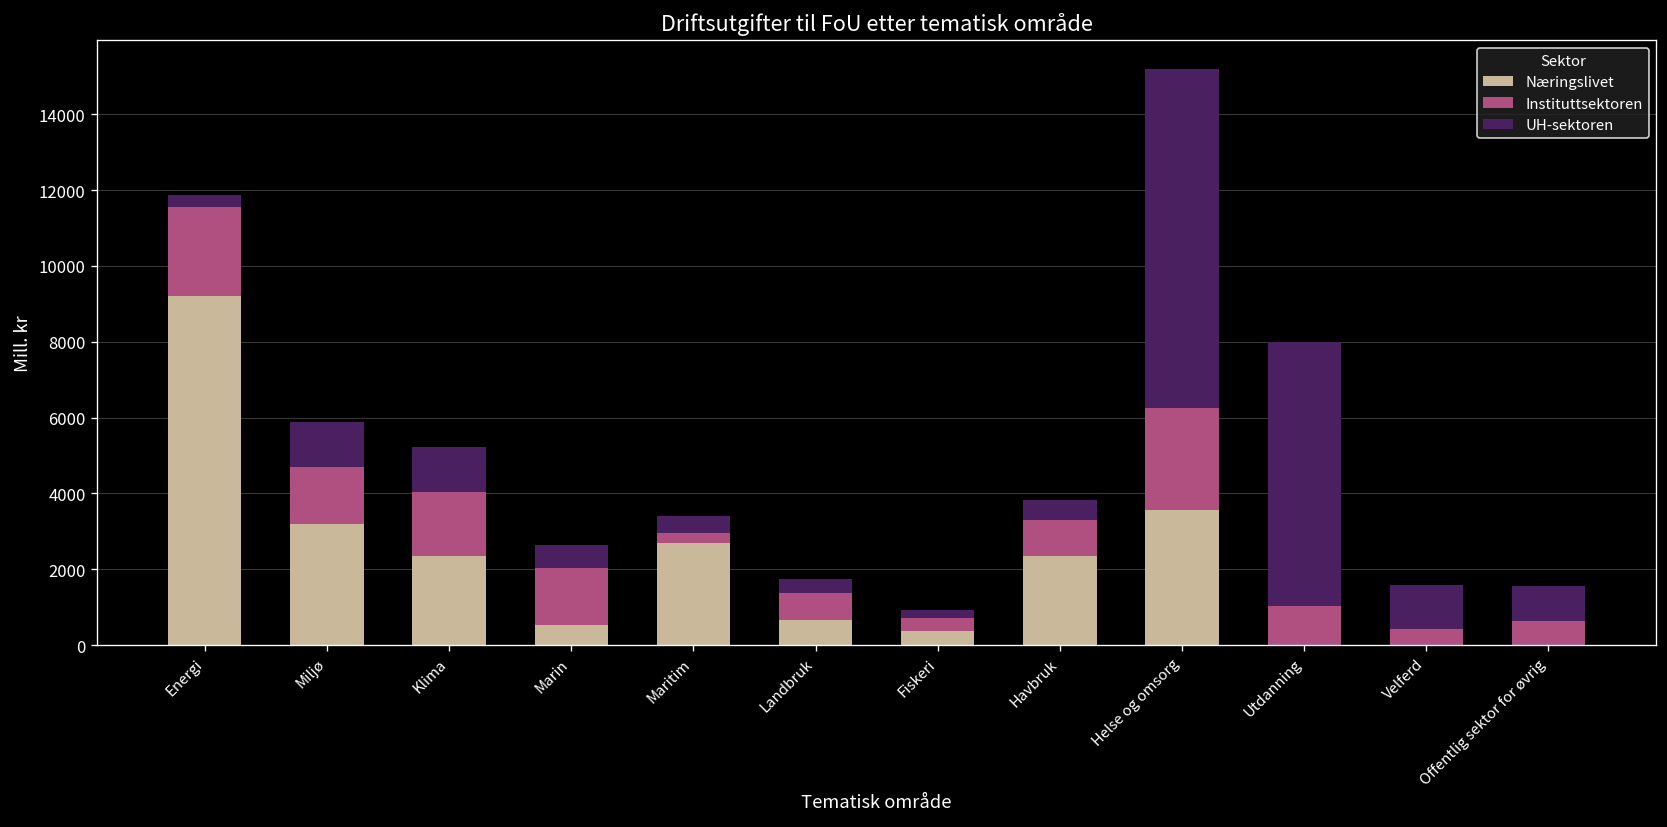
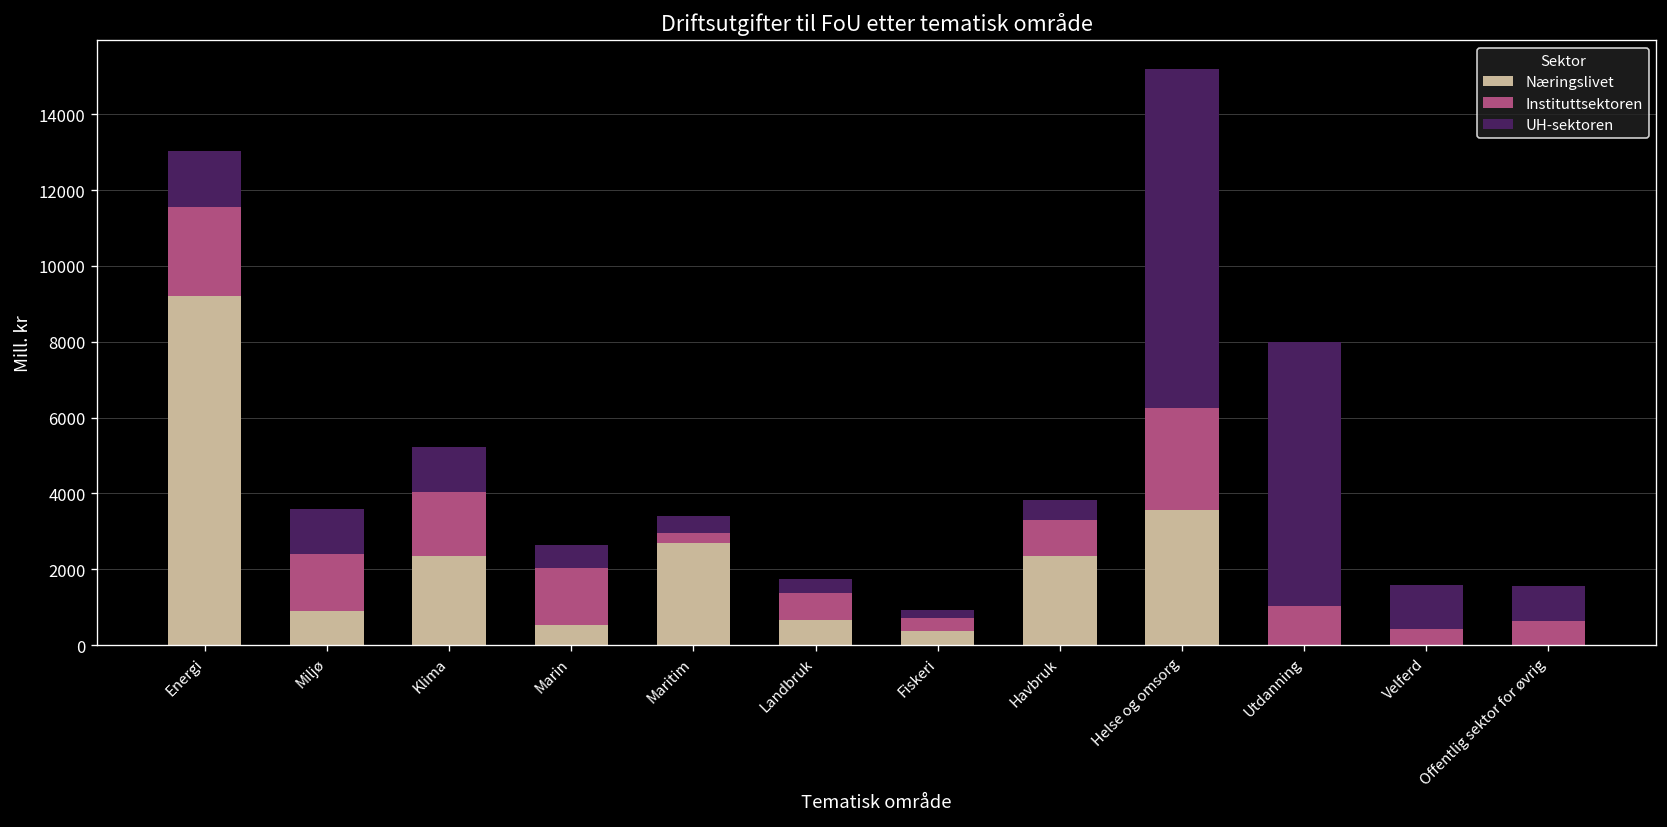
UH-sektoren, Energi: 300 -> 1500
Næringslivet, Miljø: 3200 -> 900
